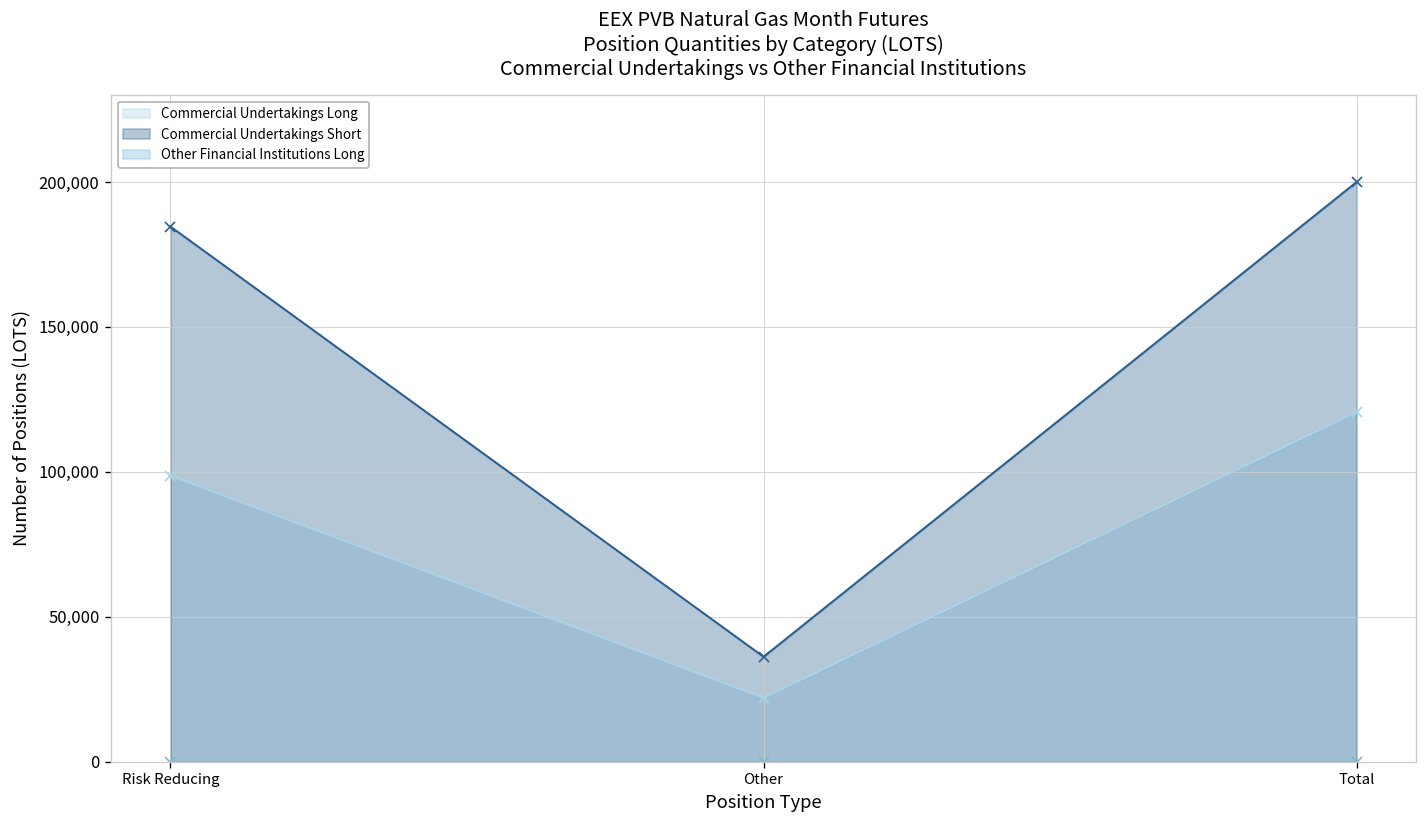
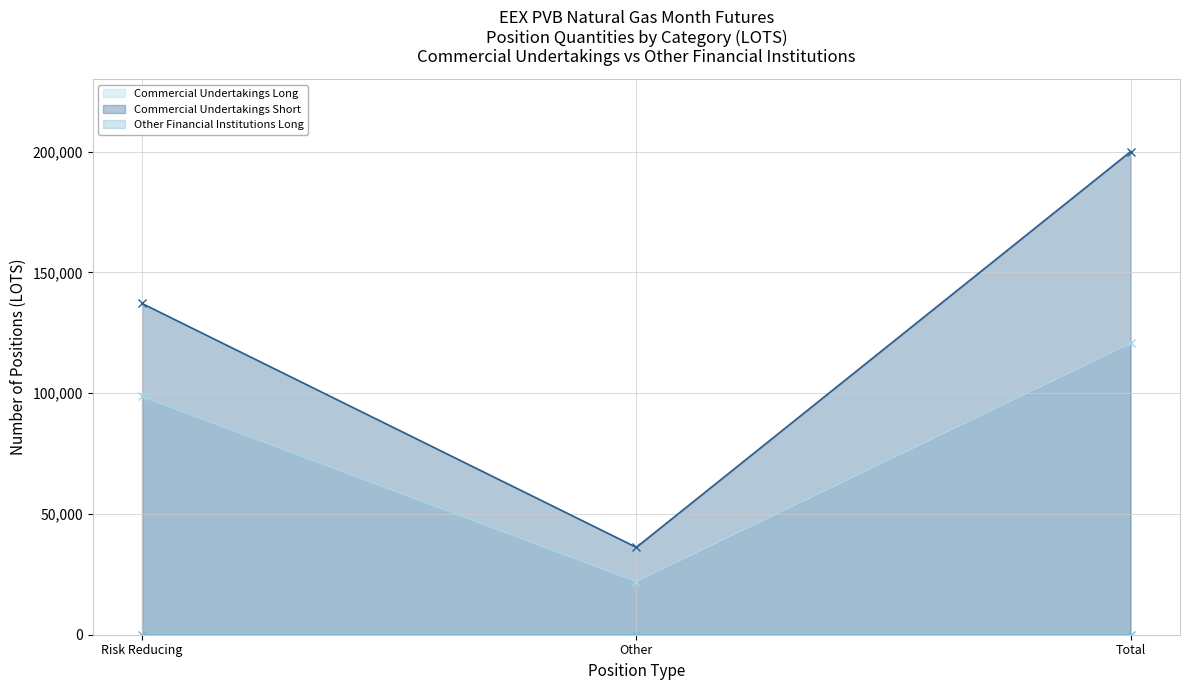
Commercial Undertakings Short, Risk Reducing: 185,000 -> 137,000
